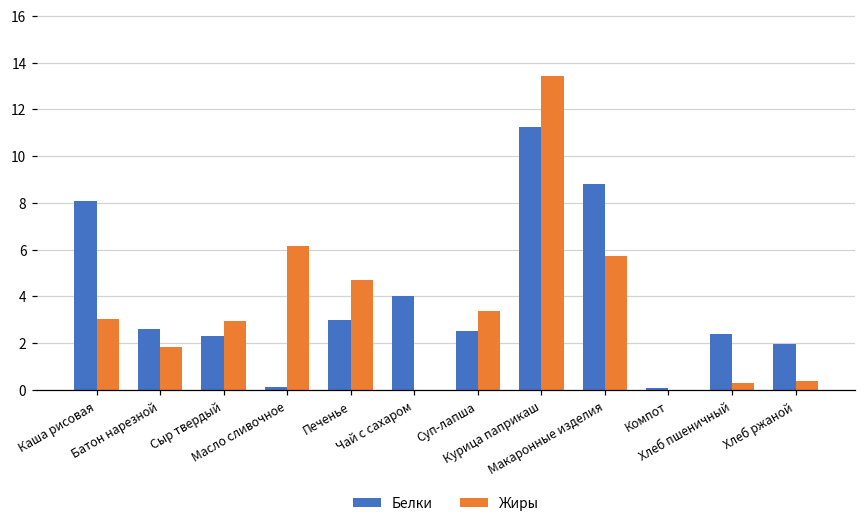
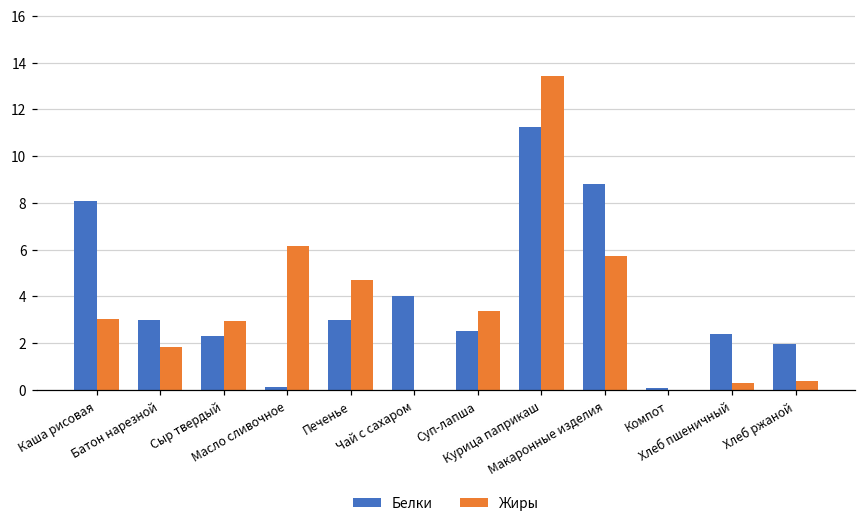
Белки, Батон нарезной: 2.6 -> 3.0
